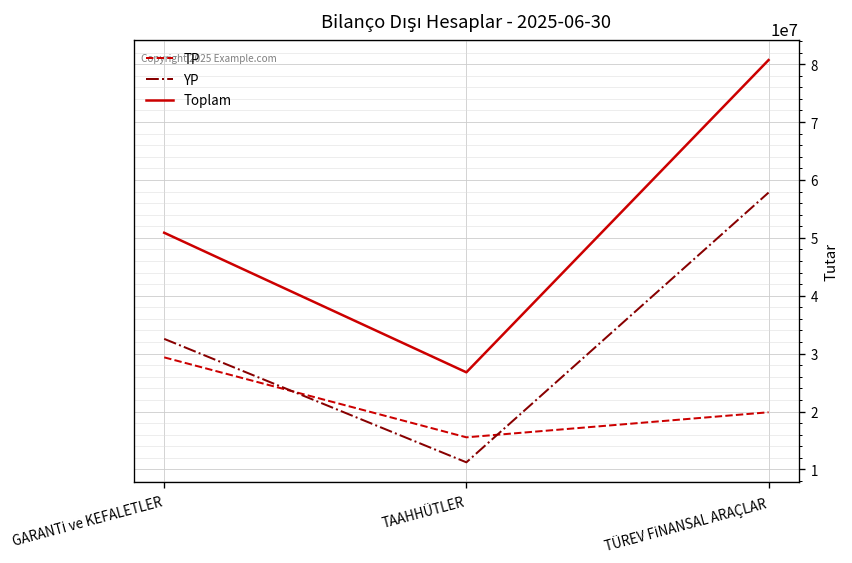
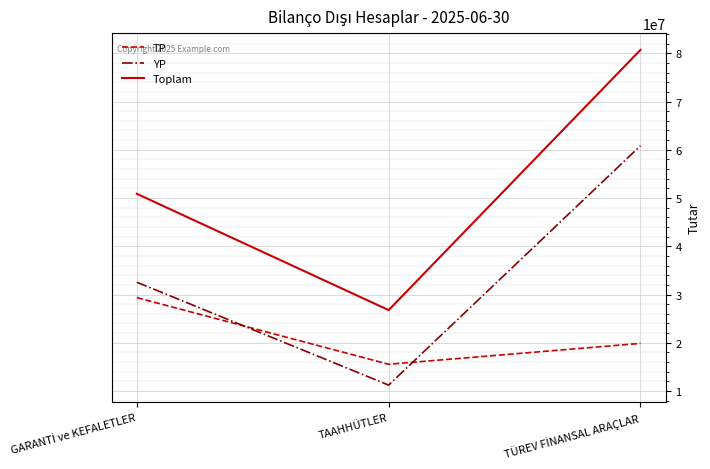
YP, TÜREV FİNANSAL ARAÇLAR: 58000000 -> 61000000
